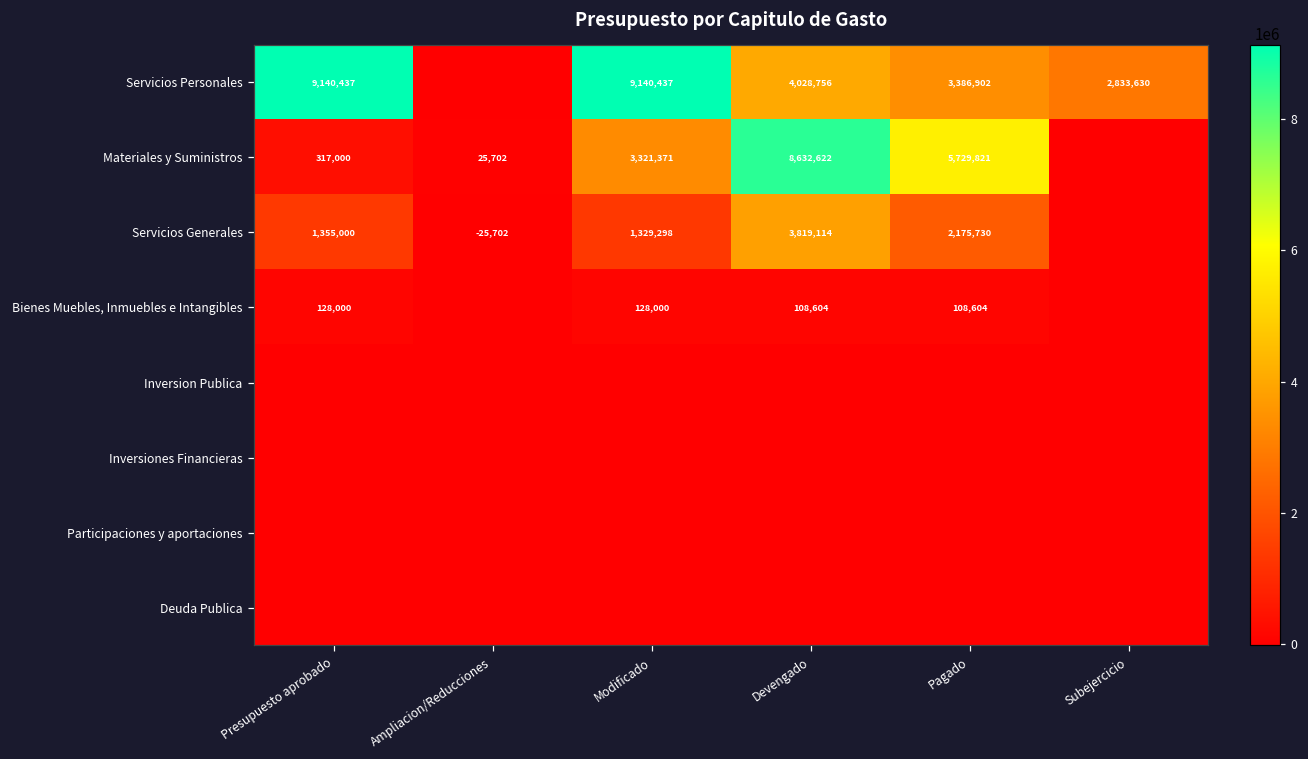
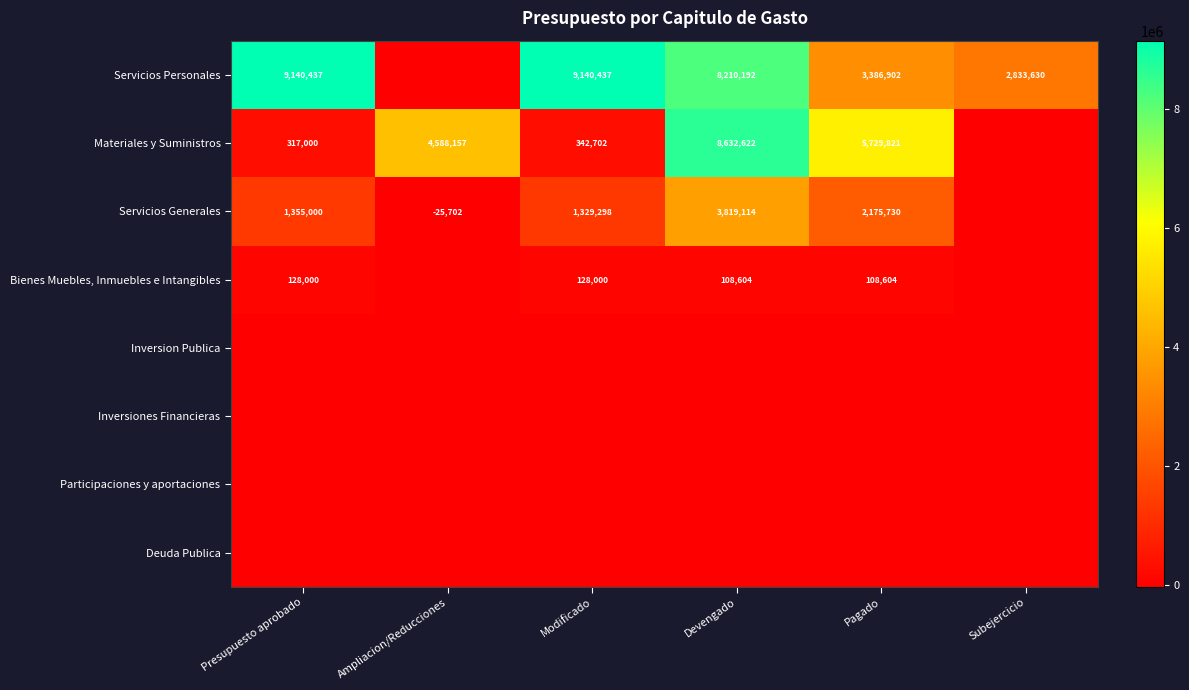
Servicios Personales, Devengado: 4,028,756 -> 8,210,192
Materiales y Suministros, Ampliacion/Reducciones: 25,702 -> 4,588,157
Materiales y Suministros, Modificado: 3,321,371 -> 342,702
